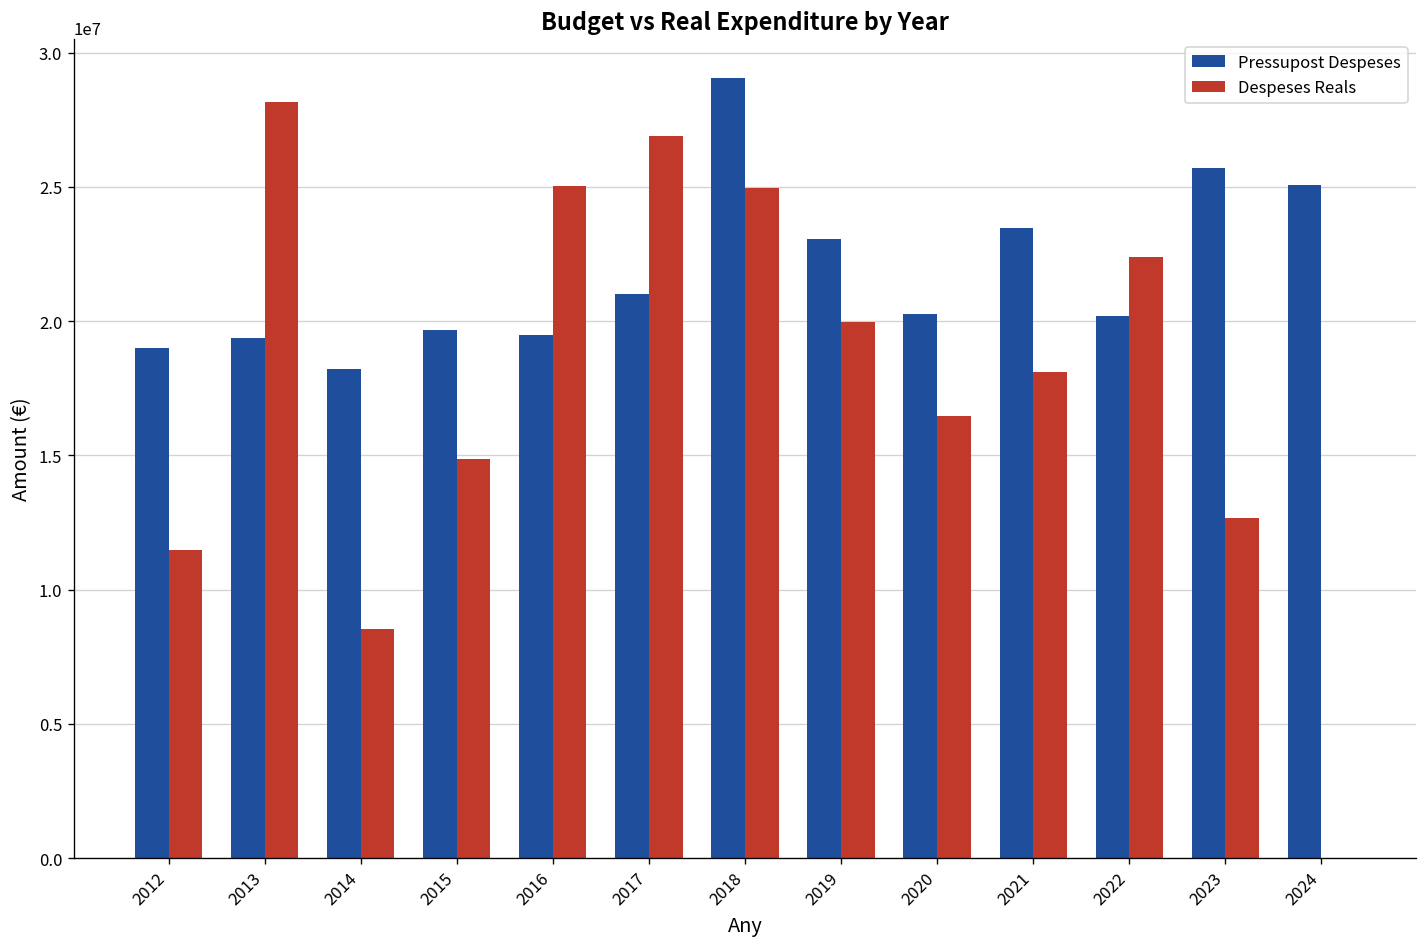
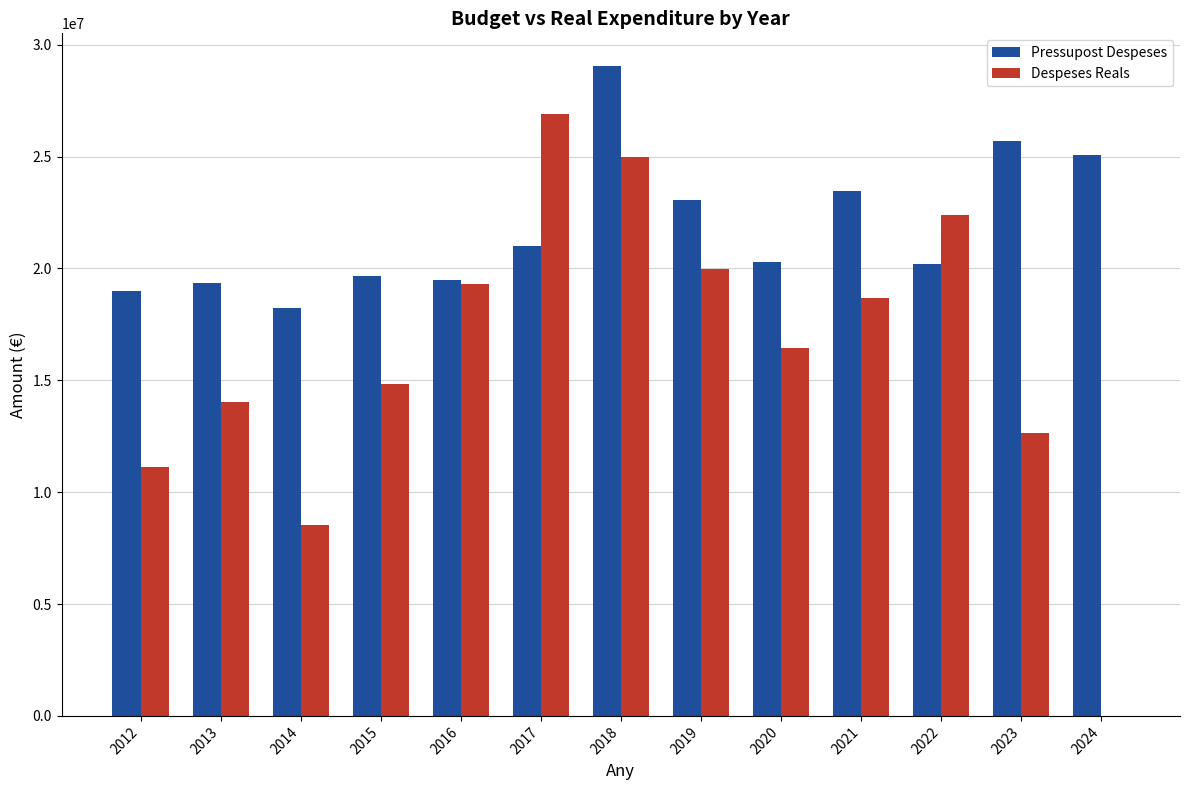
Despeses Reals, 2012: 11500000 -> 11100000
Despeses Reals, 2013: 28200000 -> 14000000
Despeses Reals, 2016: 25000000 -> 19300000
Despeses Reals, 2021: 18100000 -> 18700000
